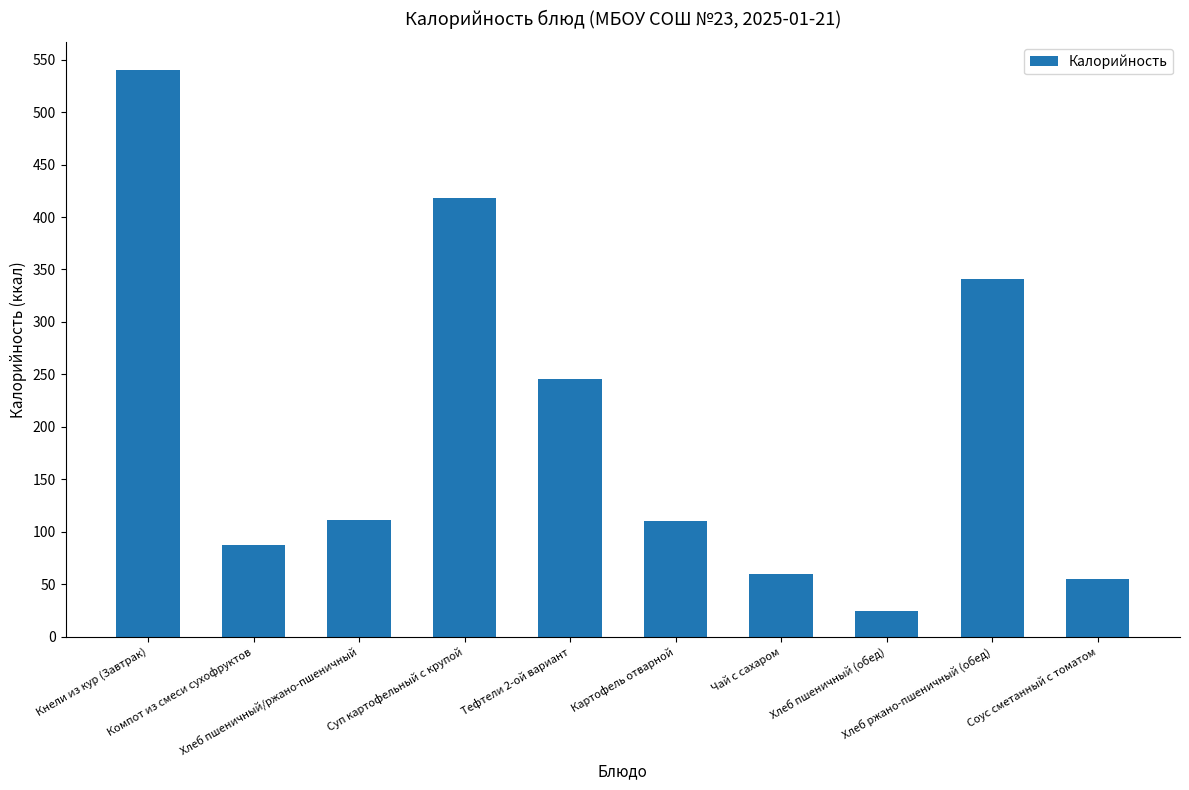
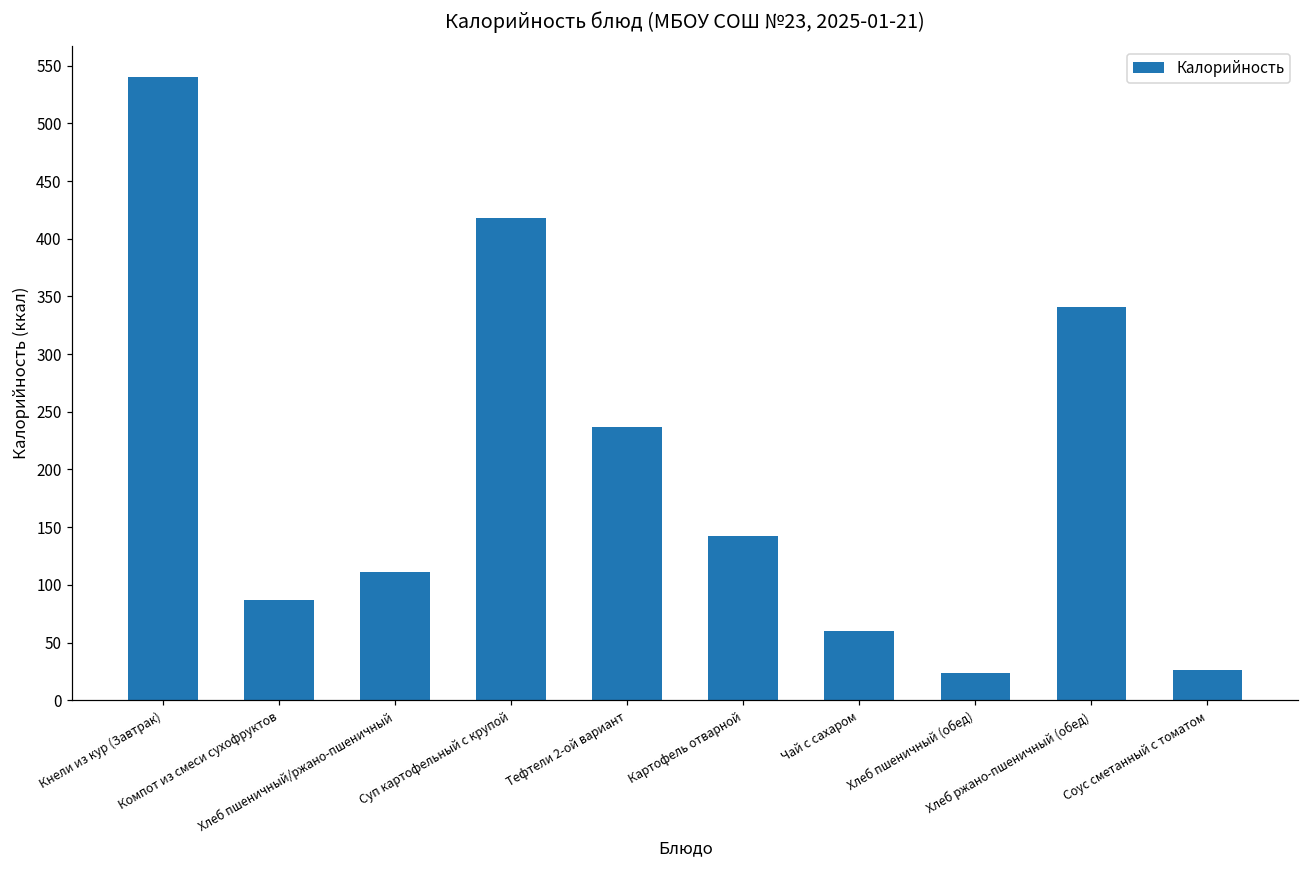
Тефтели 2-ой вариант: 246 -> 237
Картофель отварной: 110 -> 142
Соус сметанный с томатом: 55 -> 26
